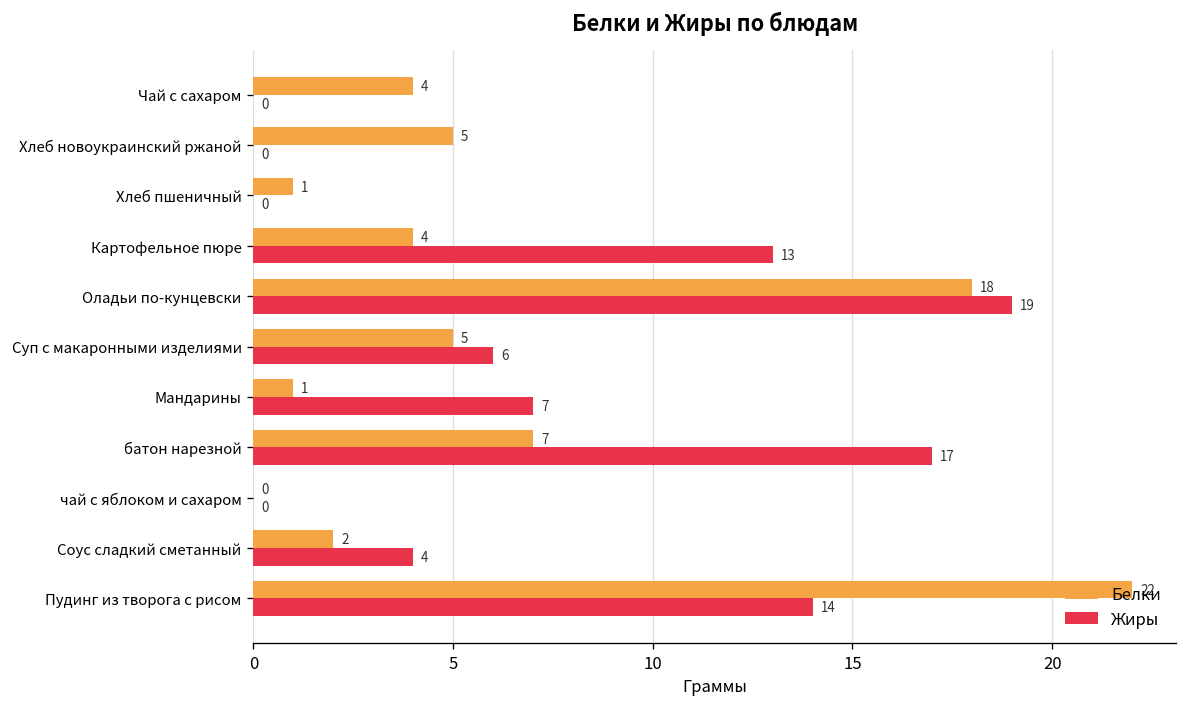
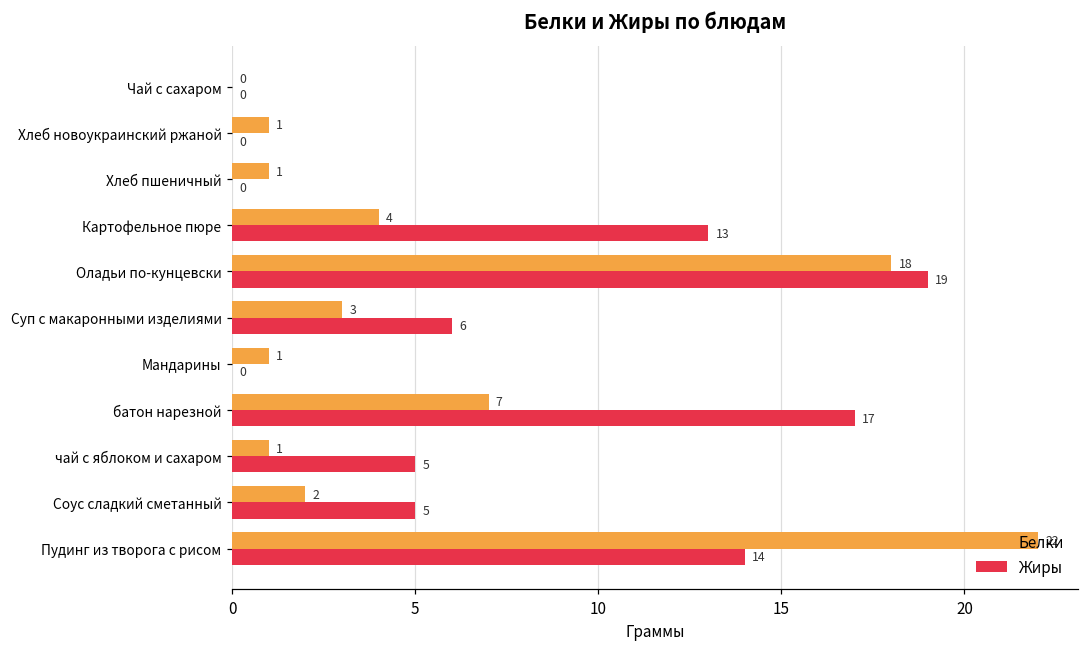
Белки, Чай с сахаром: 4 -> 0
Белки, Хлеб новоукраинский ржаной: 5 -> 1
Белки, Суп с макаронными изделиями: 5 -> 3
Жиры, Мандарины: 7 -> 0
Белки, чай с яблоком и сахаром: 0 -> 1
Жиры, чай с яблоком и сахаром: 0 -> 5
Жиры, Соус сладкий сметанный: 4 -> 5
